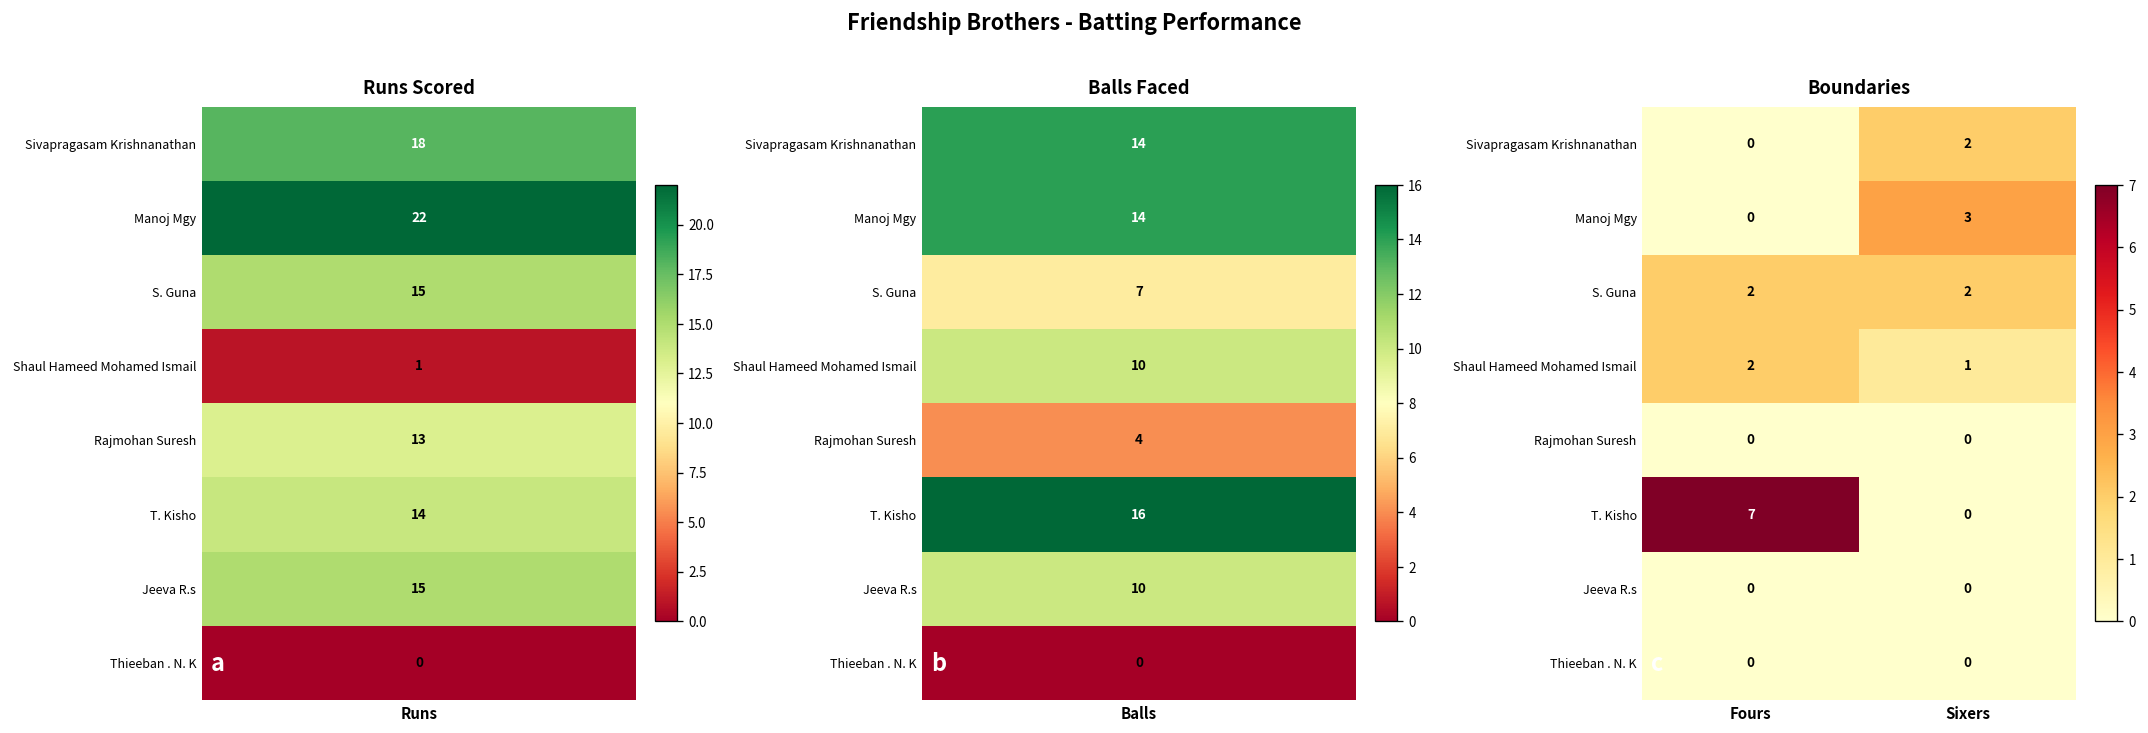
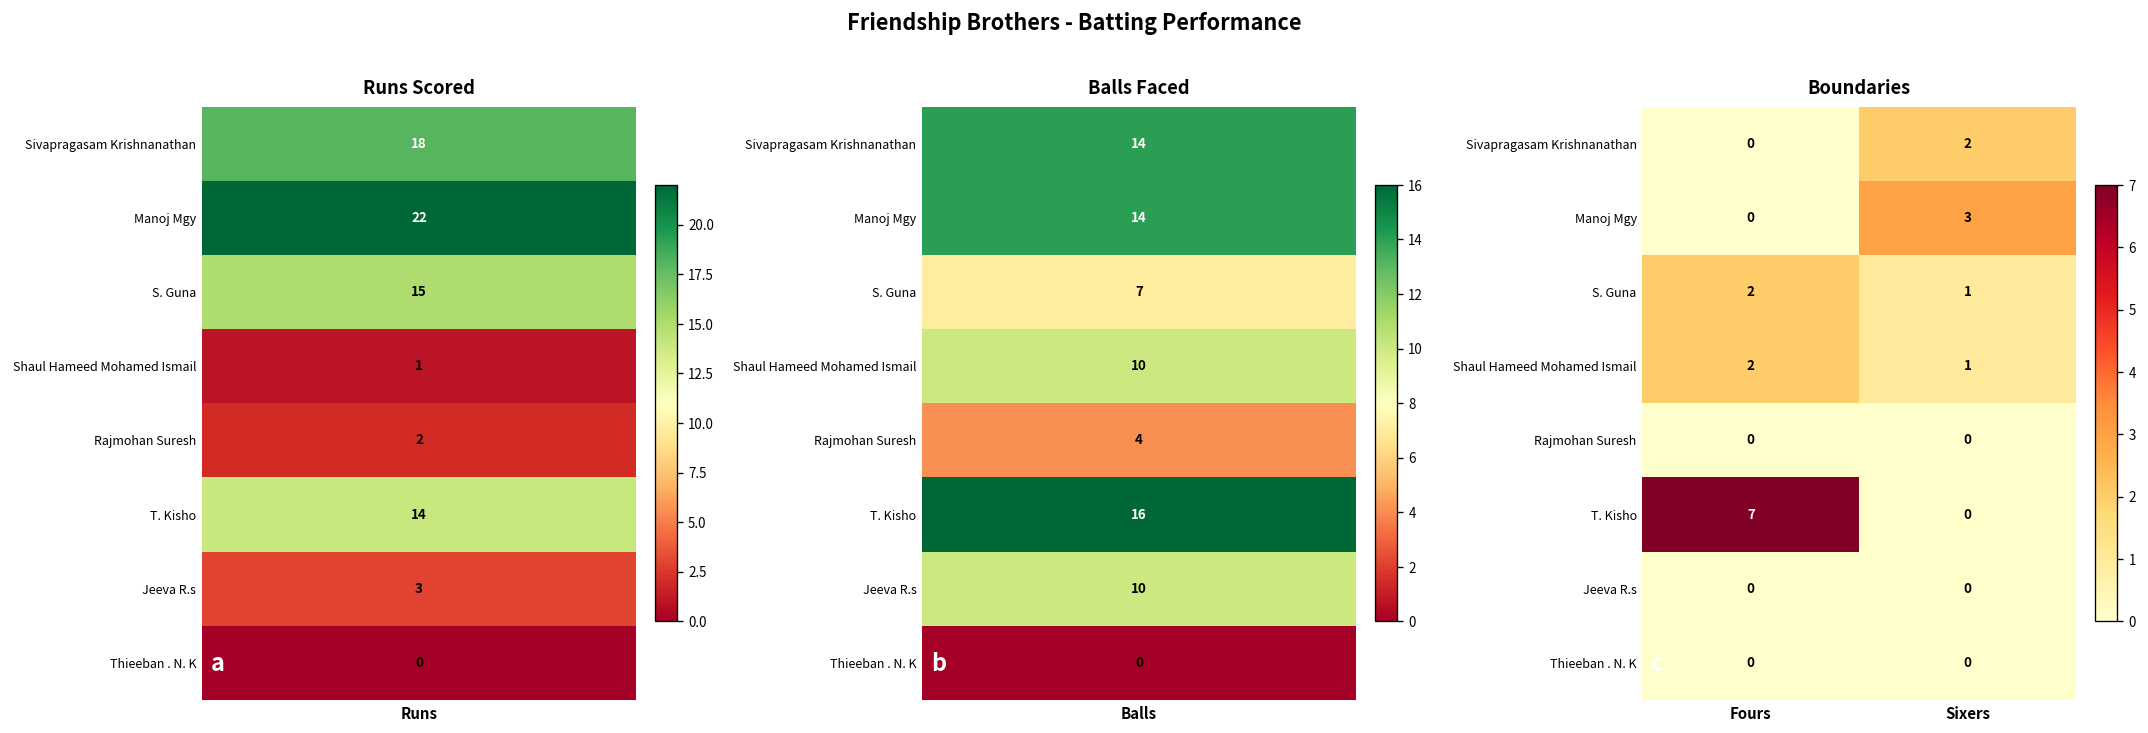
Runs Scored, Rajmohan Suresh, Runs: 13 -> 2
Runs Scored, Jeeva R.s, Runs: 15 -> 3
Boundaries, S. Guna, Sixers: 2 -> 1
